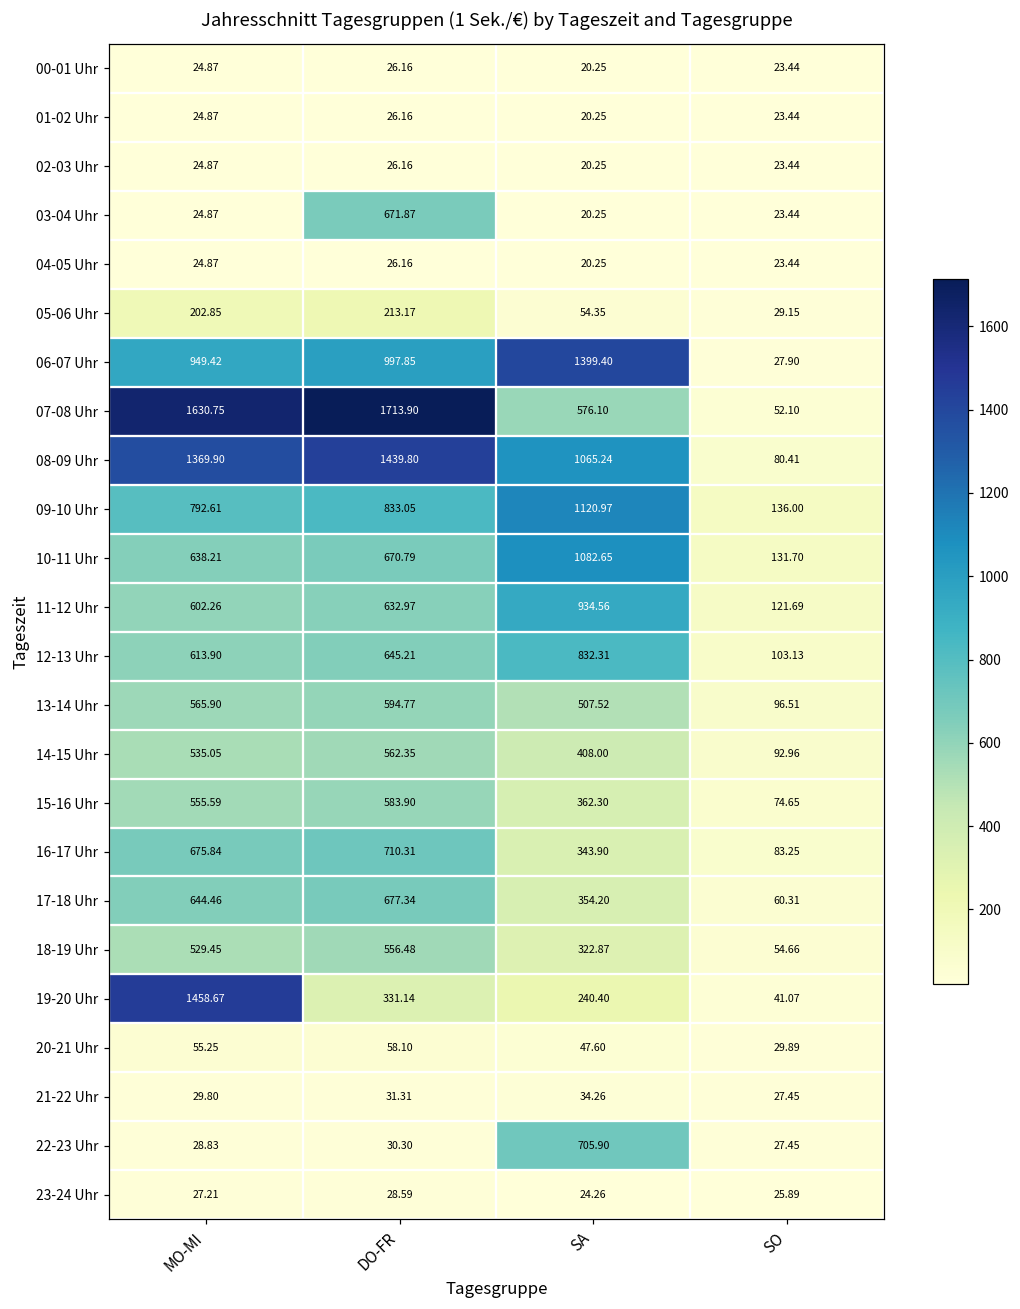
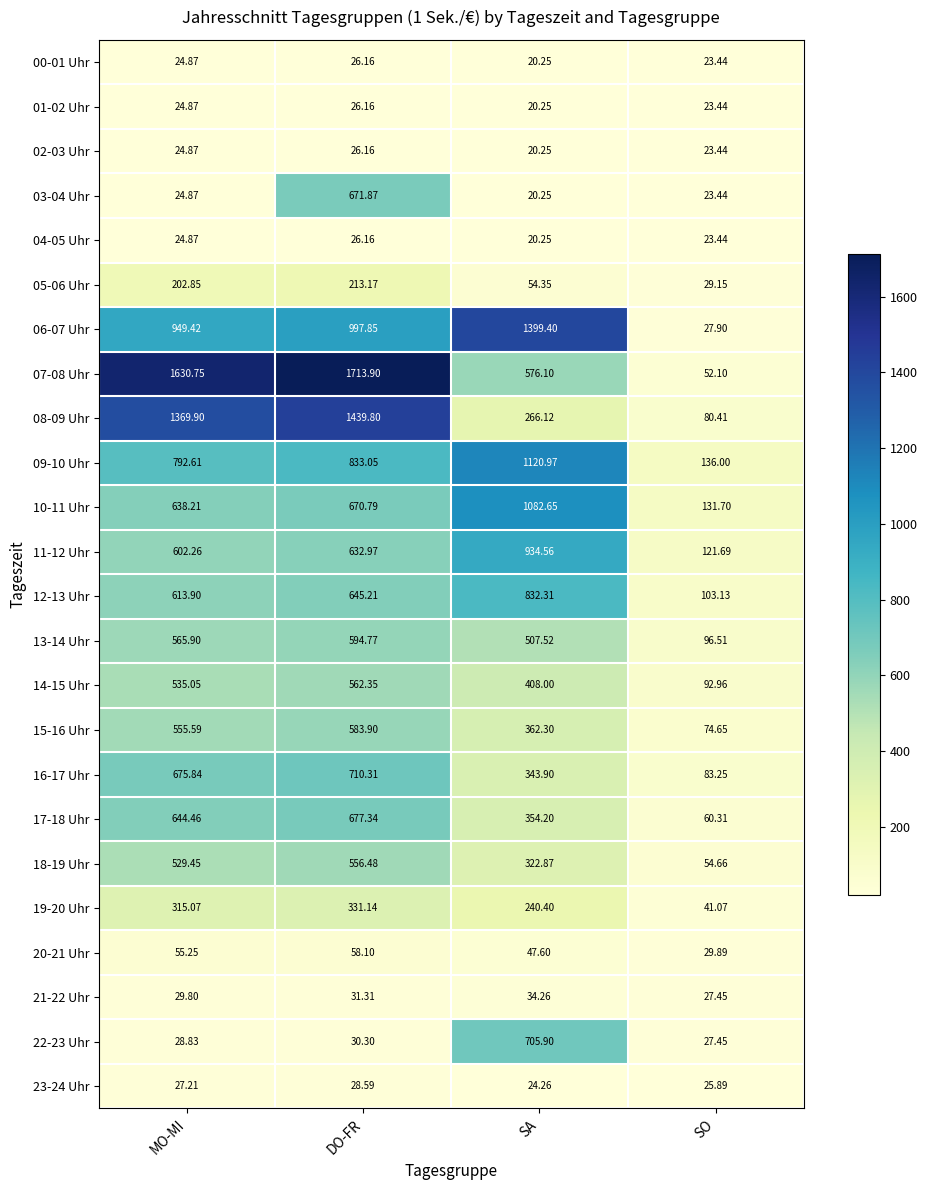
08-09 Uhr, SA: 1065.24 -> 266.12
19-20 Uhr, MO-MI: 1458.67 -> 315.07
